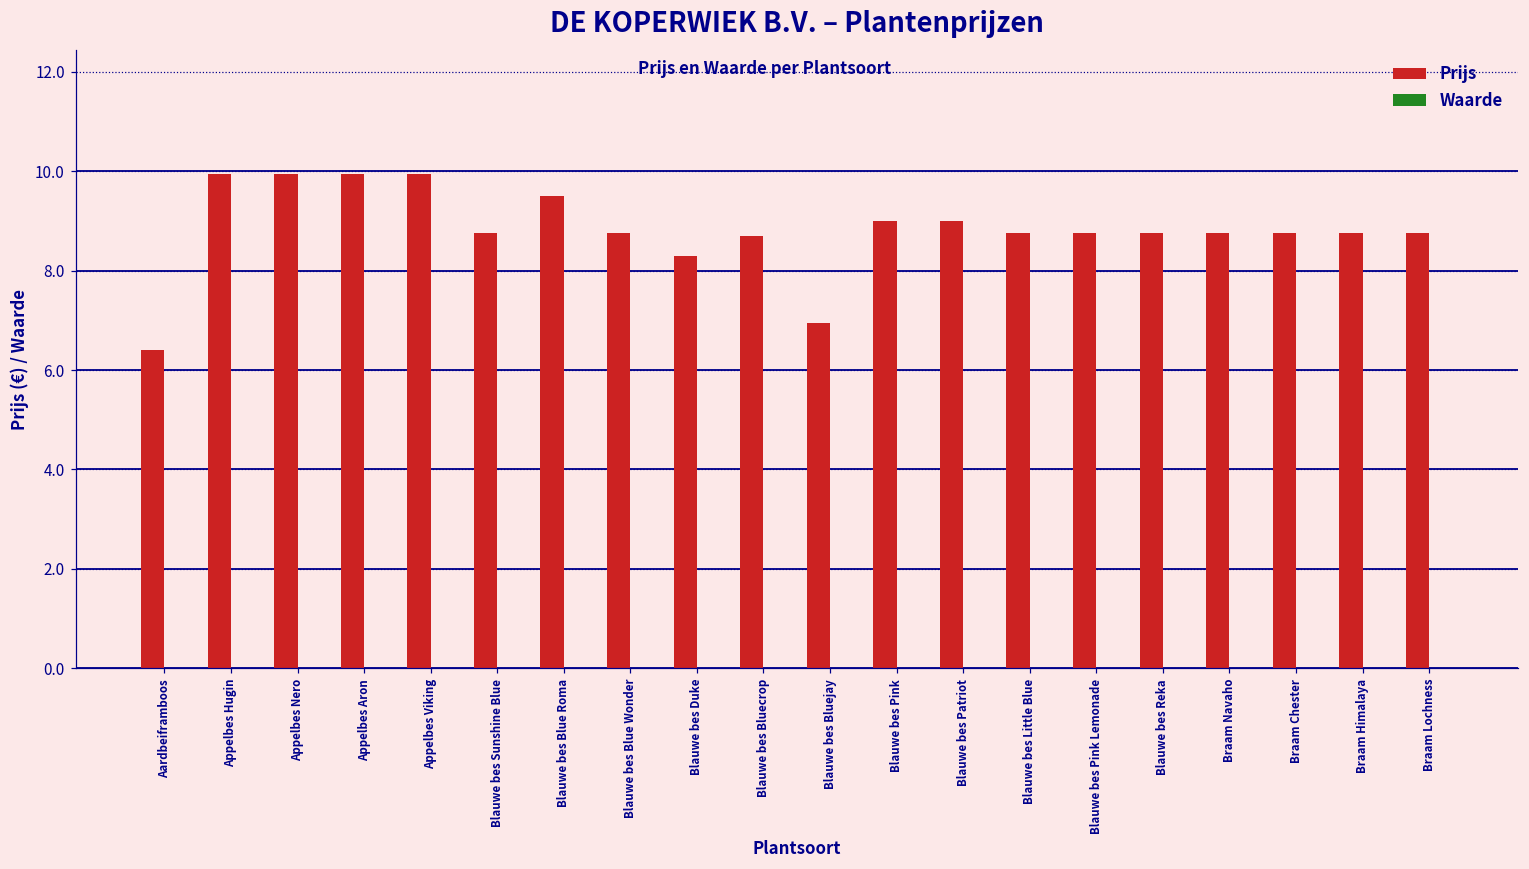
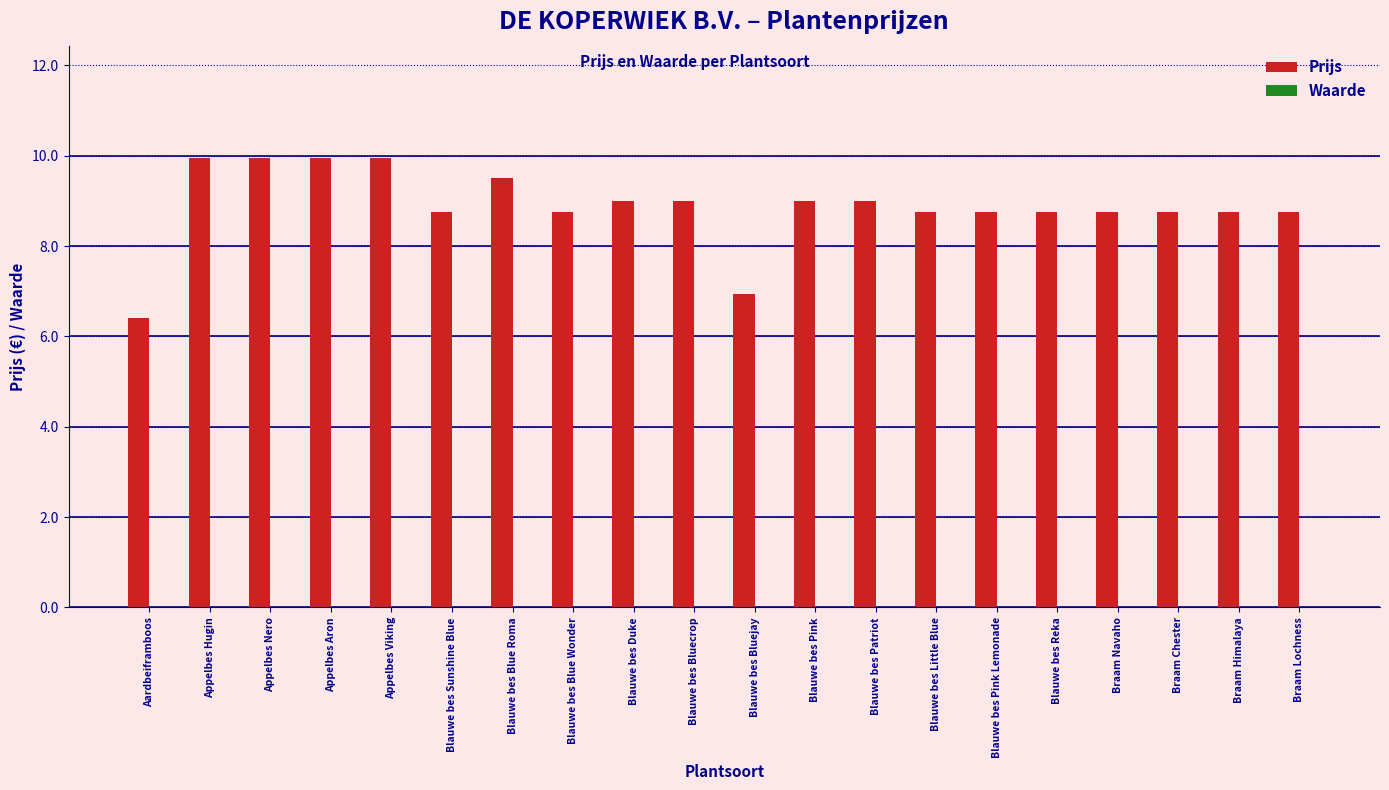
Prijs, Blauwe bes Duke: 8.3 -> 9.0
Prijs, Blauwe bes Bluecrop: 8.7 -> 9.0
